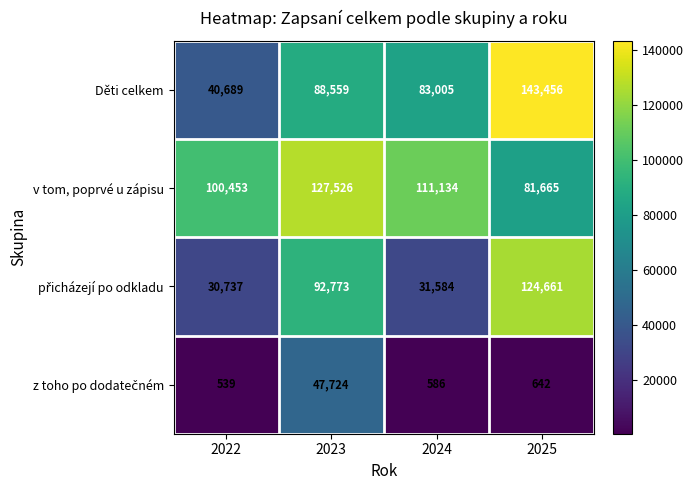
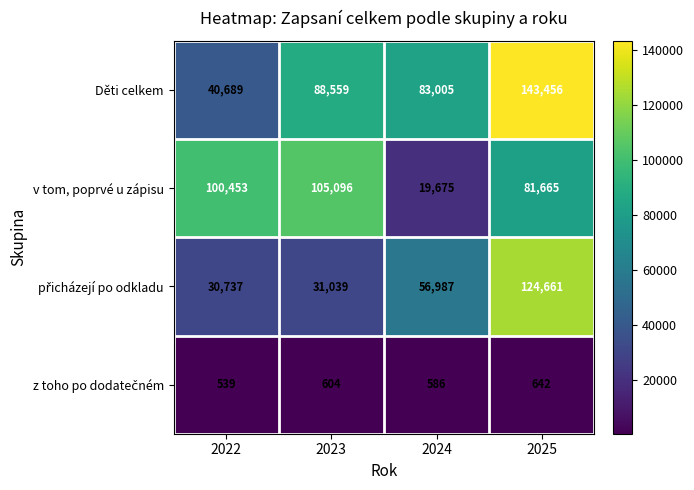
v tom, poprvé u zápisu, 2023: 127,526 -> 105,096
v tom, poprvé u zápisu, 2024: 111,134 -> 19,675
přicházejí po odkladu, 2023: 92,773 -> 31,039
přicházejí po odkladu, 2024: 31,584 -> 56,987
z toho po dodatečném, 2023: 47,724 -> 604
